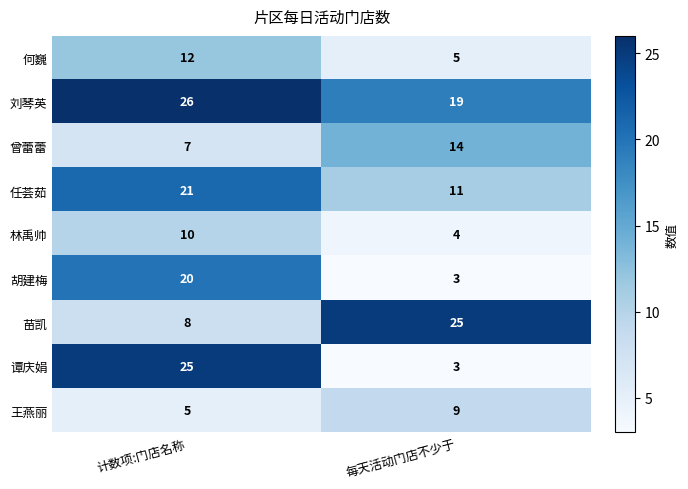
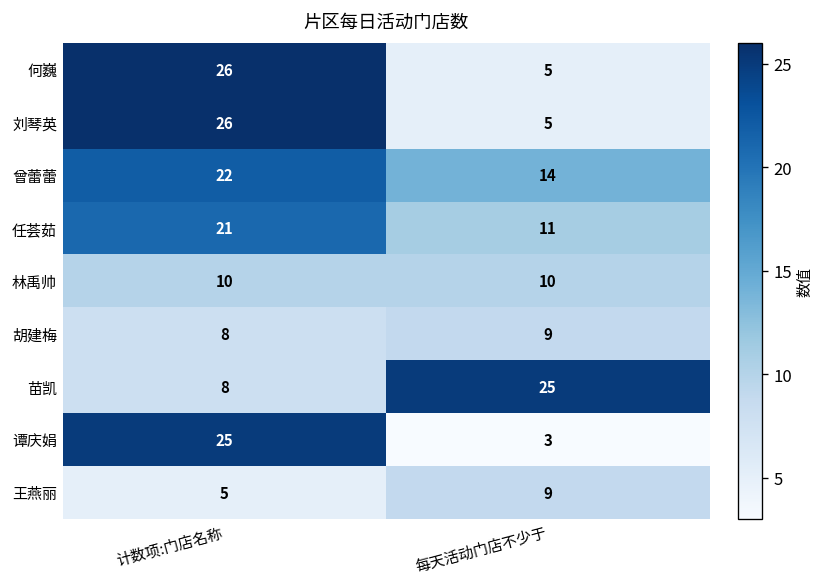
何巍, 计数项:门店名称: 12 -> 26
刘琴英, 每天活动门店不少于: 19 -> 5
曾蕾蕾, 计数项:门店名称: 7 -> 22
林禹帅, 每天活动门店不少于: 4 -> 10
胡建梅, 计数项:门店名称: 20 -> 8
胡建梅, 每天活动门店不少于: 3 -> 9
